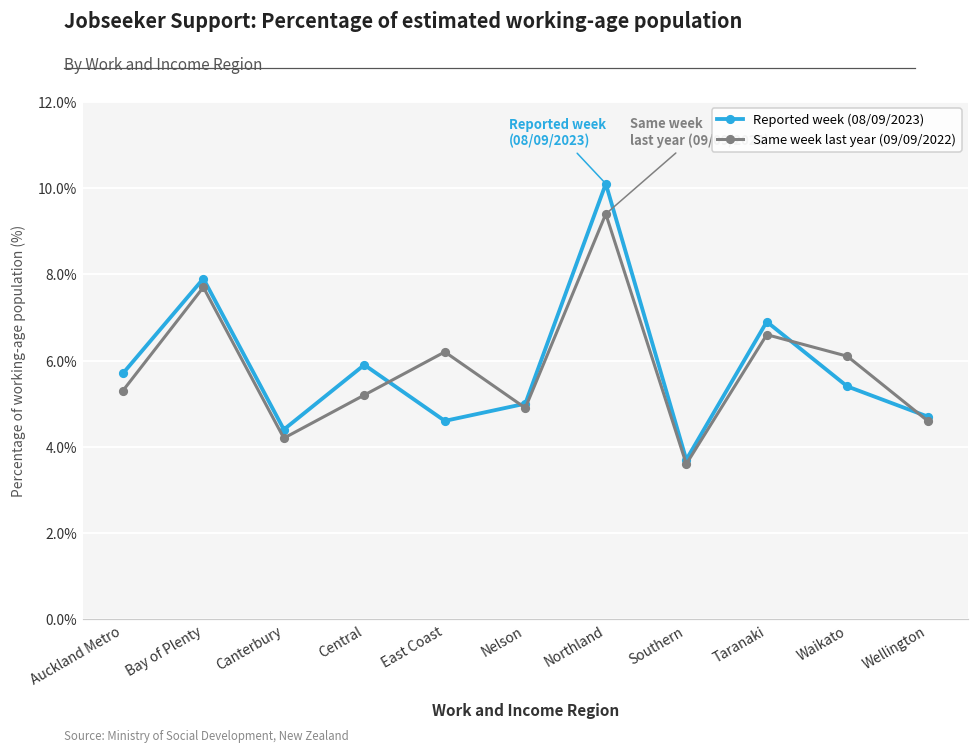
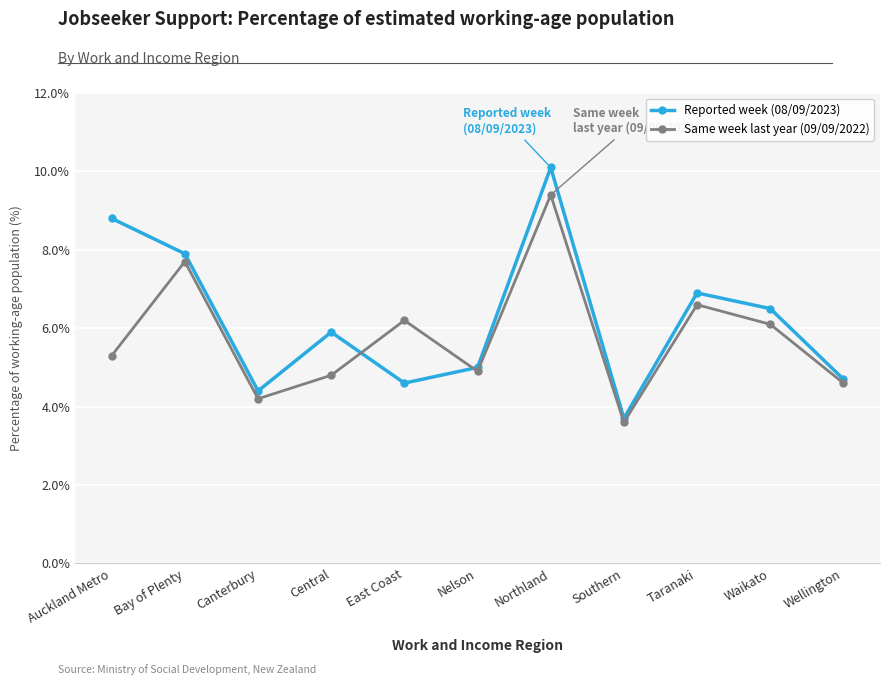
Reported week (08/09/2023), Auckland Metro: 5.7% -> 8.8%
Same week last year (09/09/2022), Central: 5.2% -> 4.8%
Reported week (08/09/2023), Waikato: 5.4% -> 6.5%
